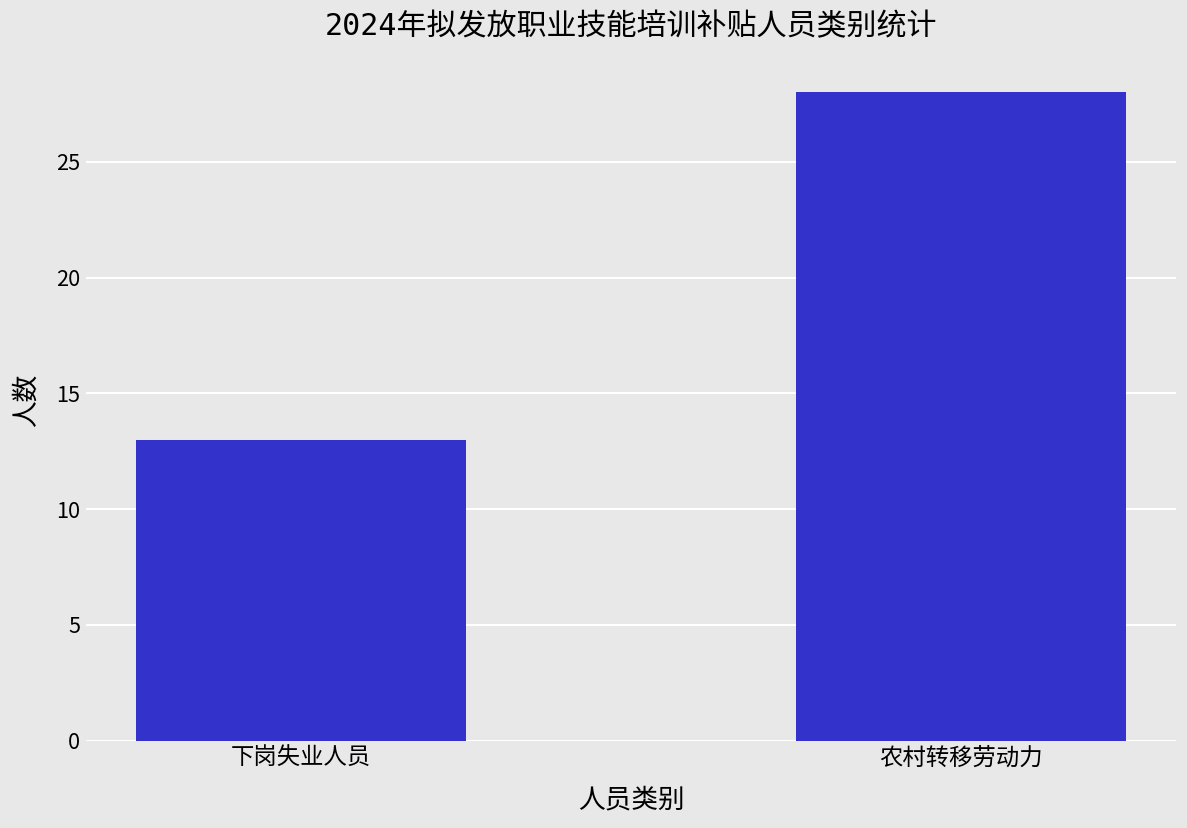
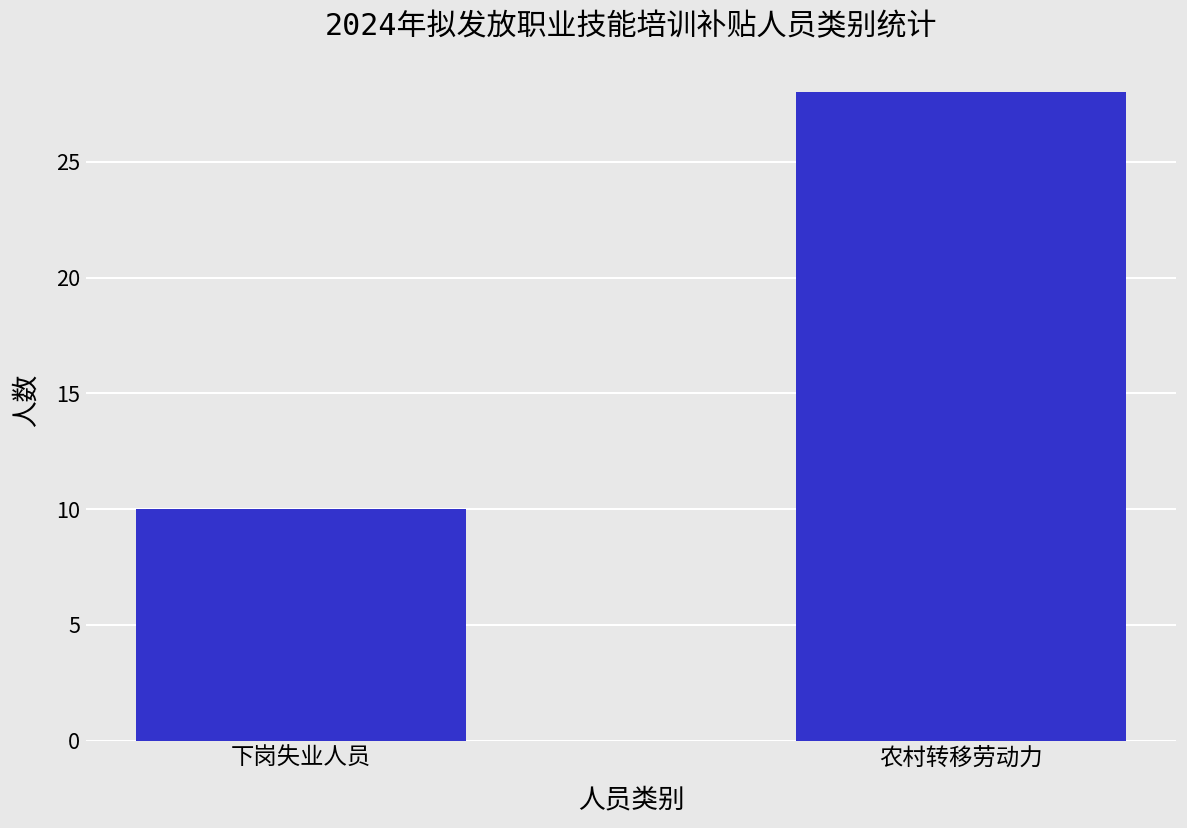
下岗失业人员: 13 -> 10
